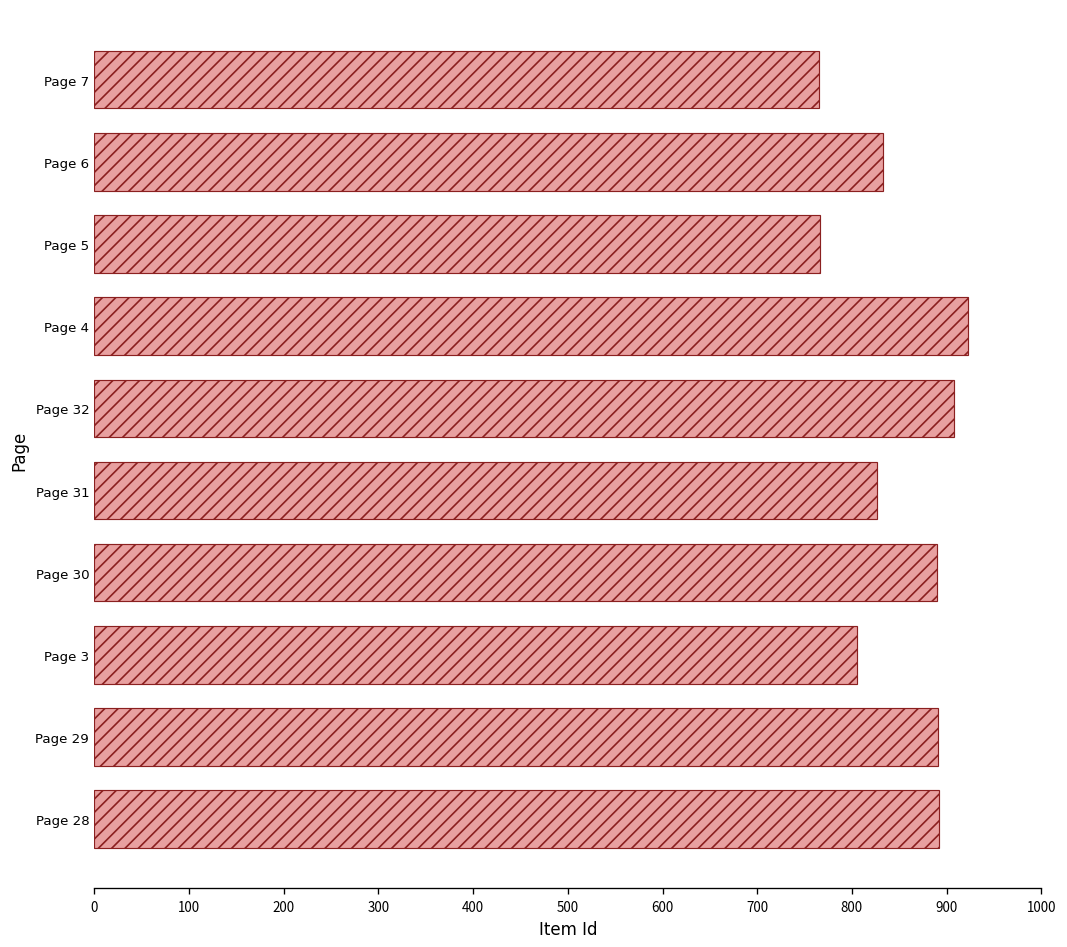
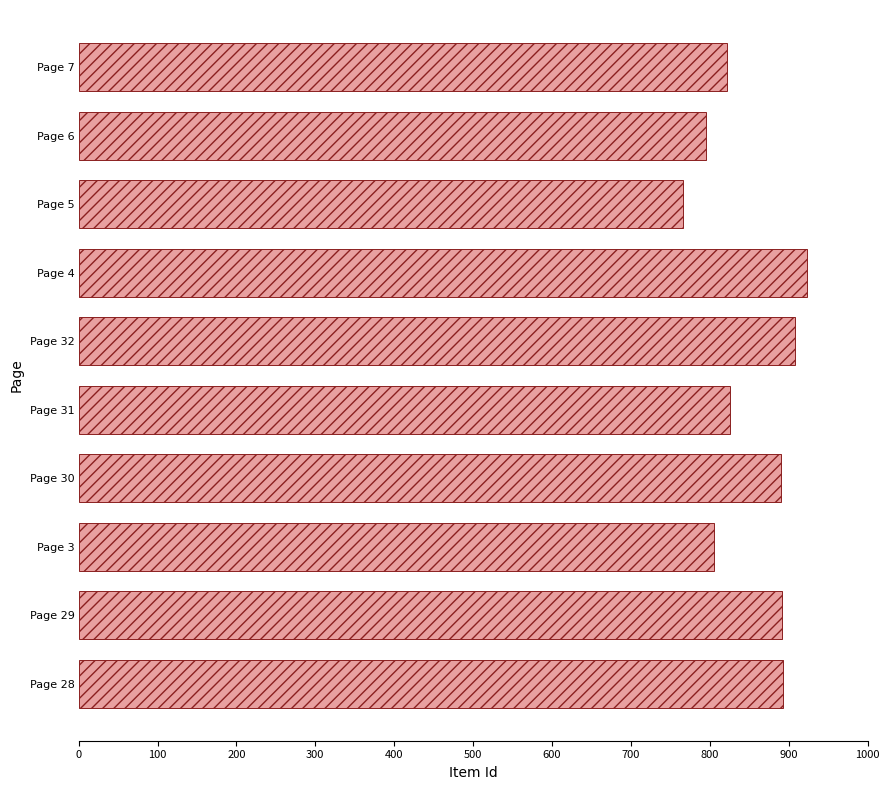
Page 7: 770 -> 820
Page 6: 830 -> 800
